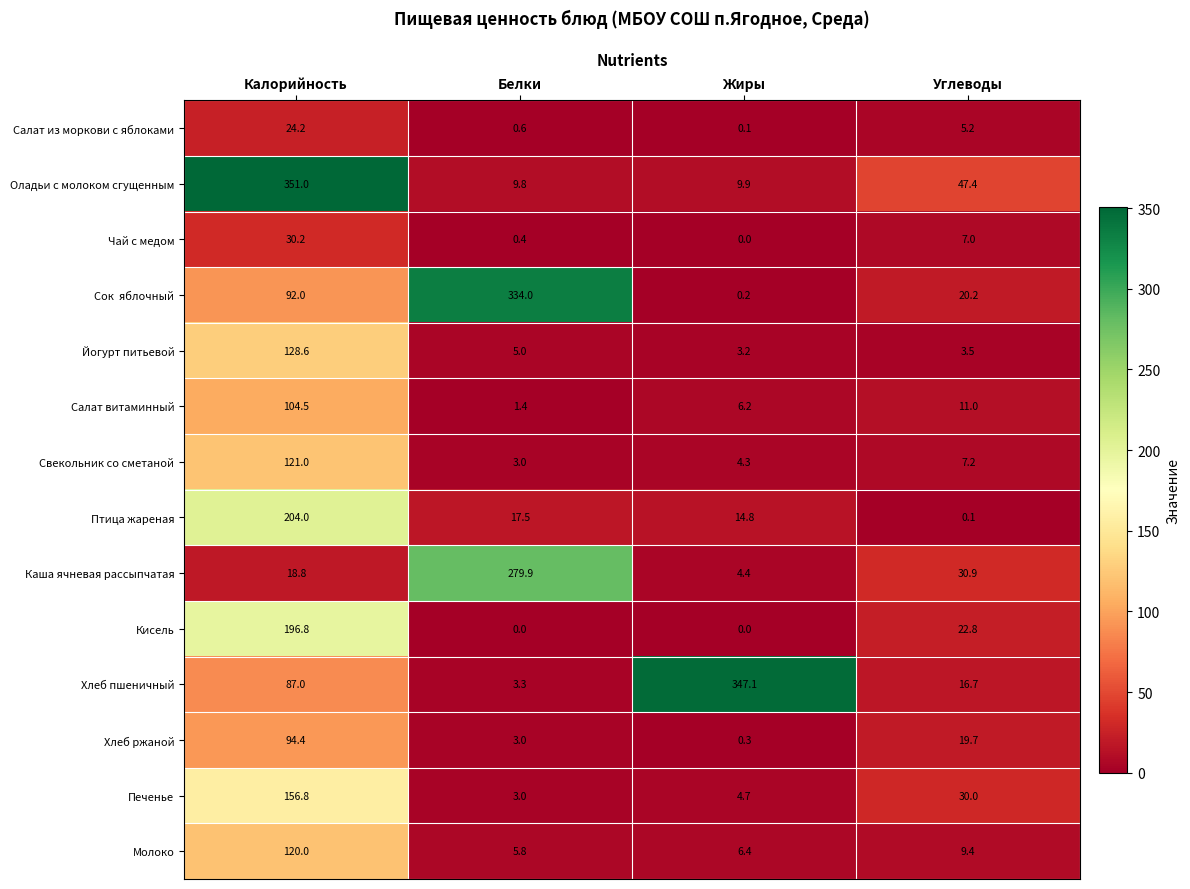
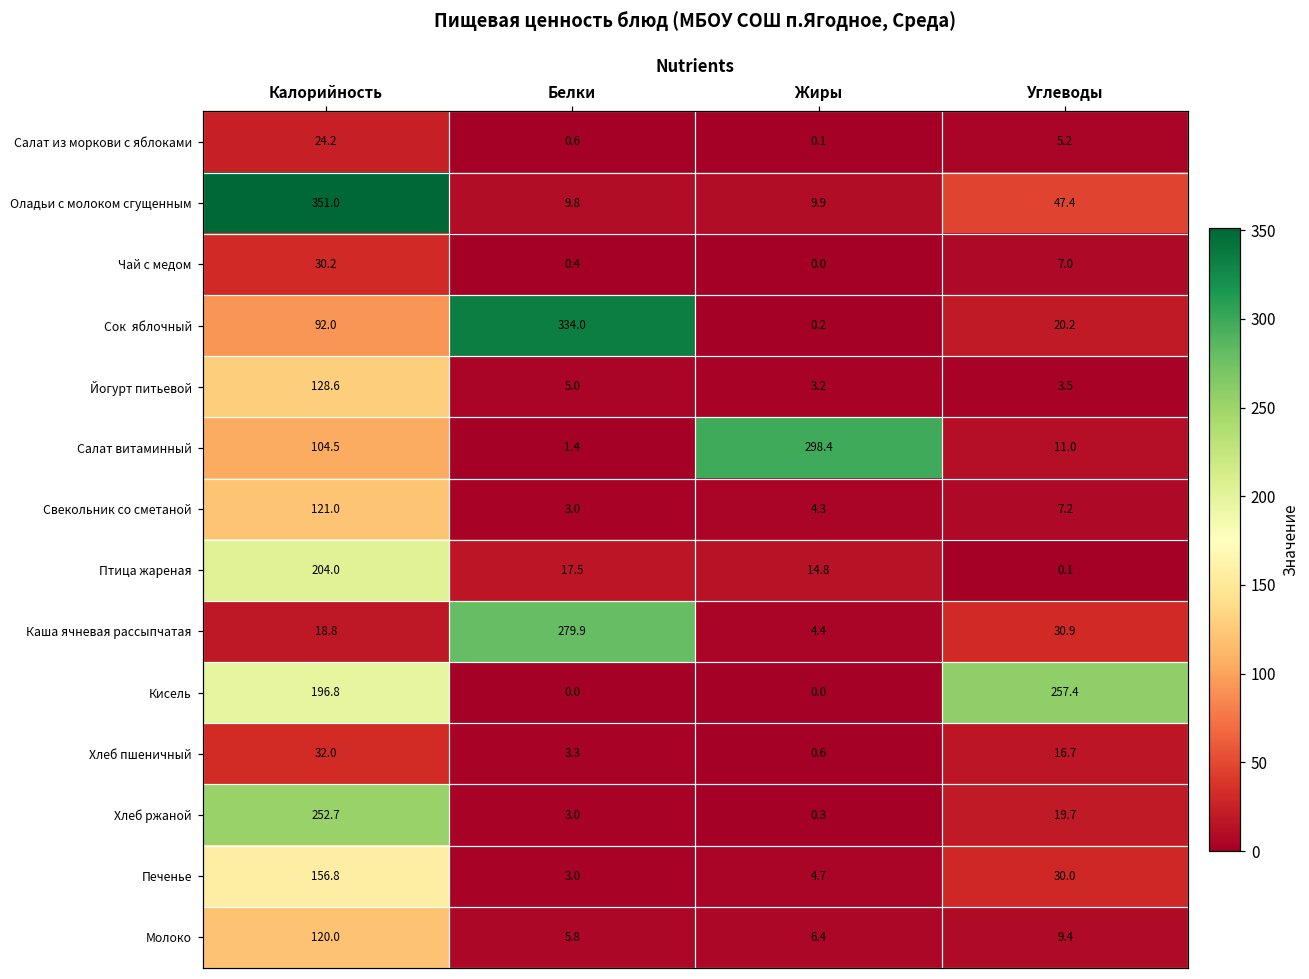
Салат витаминный, Жиры: 6.2 -> 298.4
Кисель, Углеводы: 22.8 -> 257.4
Хлеб пшеничный, Калорийность: 87.0 -> 32.0
Хлеб пшеничный, Жиры: 347.1 -> 0.6
Хлеб ржаной, Калорийность: 94.4 -> 252.7
